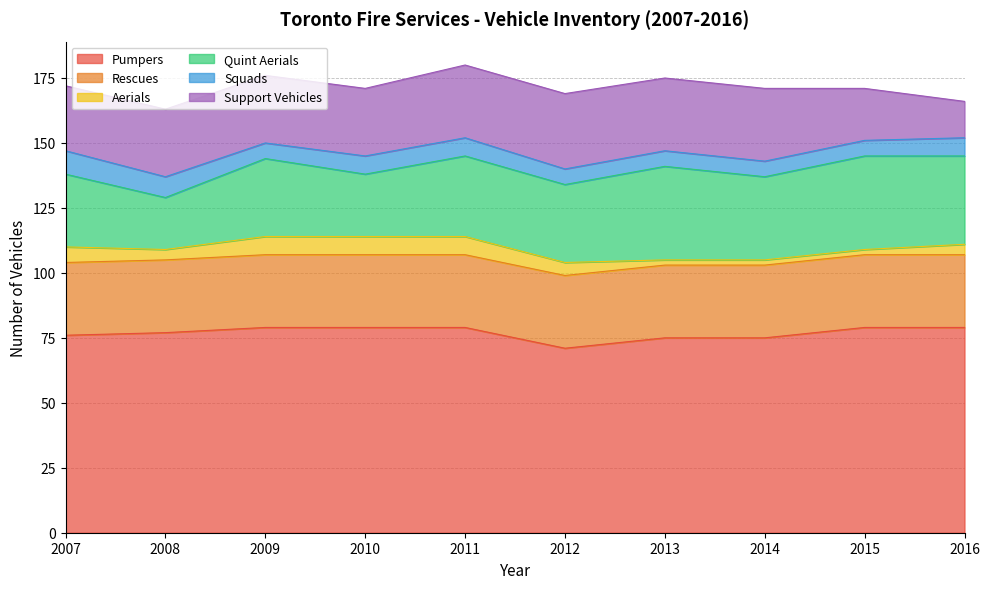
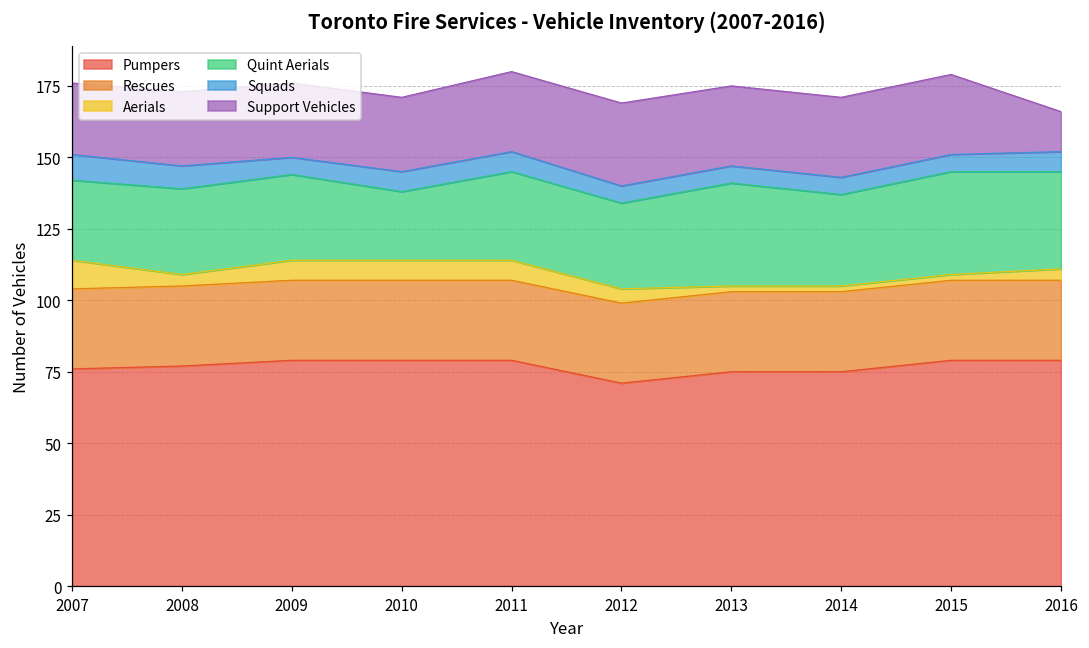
Aerials, 2007: 6 -> 10
Quint Aerials, 2008: 20 -> 30
Support Vehicles, 2015: 20 -> 28
